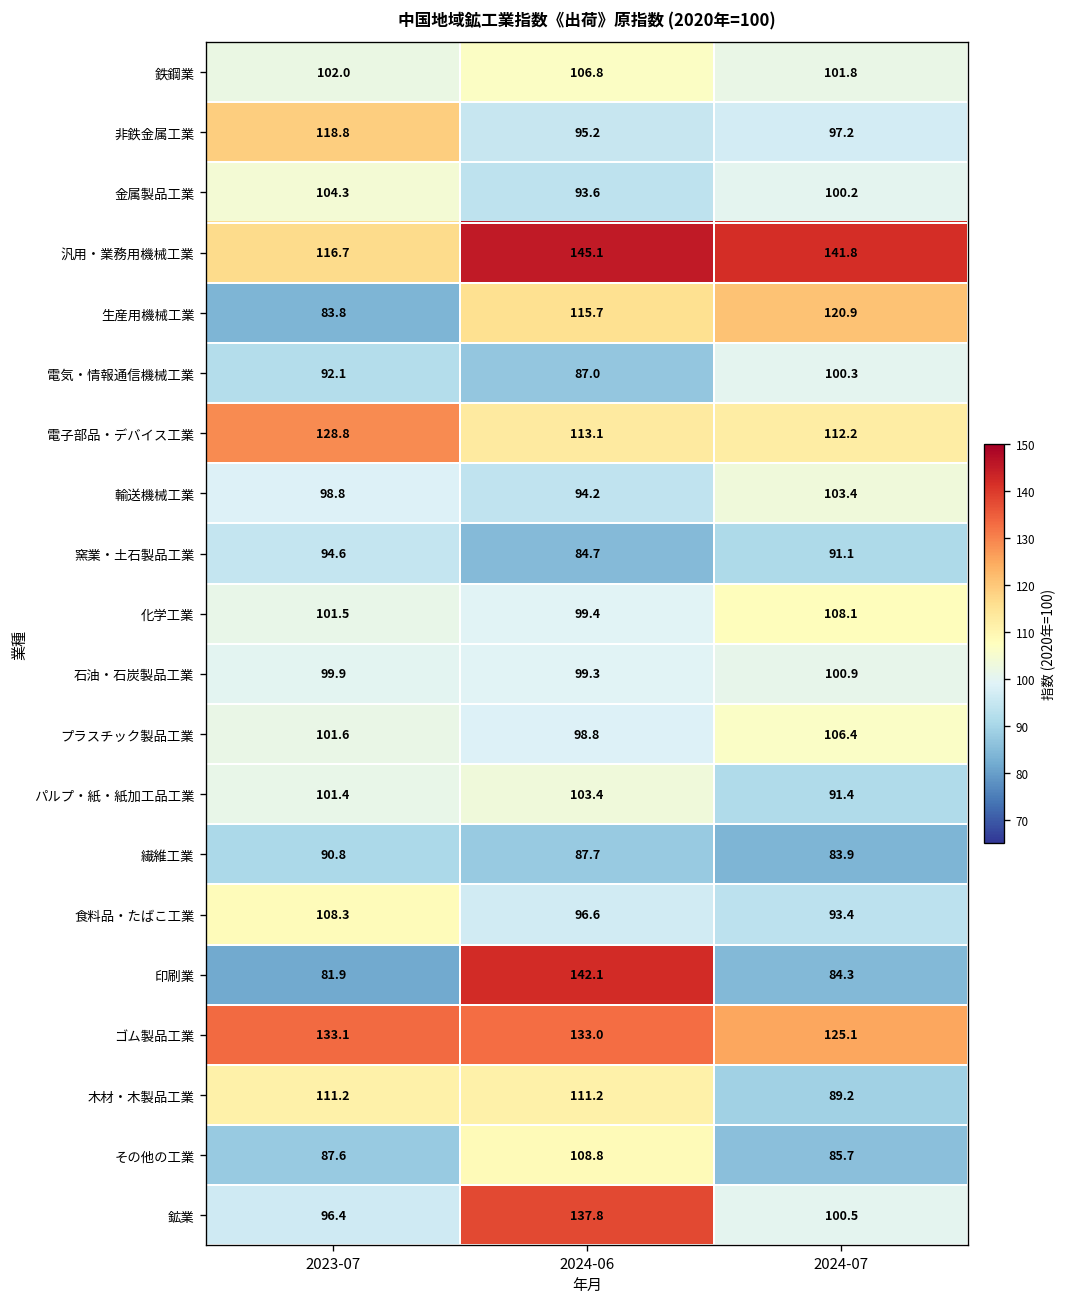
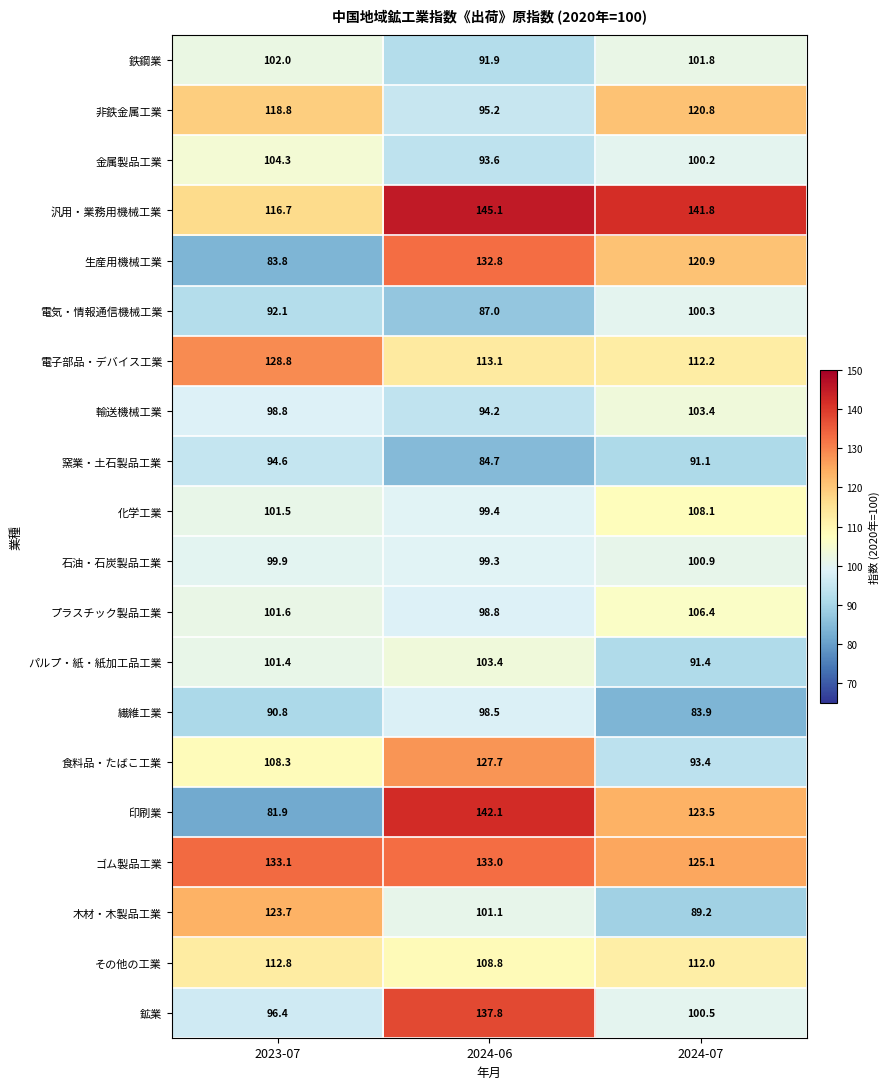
鉄鋼業, 2024-06: 106.8 -> 91.9
非鉄金属工業, 2024-07: 97.2 -> 120.8
生産用機械工業, 2024-06: 115.7 -> 132.8
繊維工業, 2024-06: 87.7 -> 98.5
食料品・たばこ工業, 2024-06: 96.6 -> 127.7
印刷業, 2024-07: 84.3 -> 123.5
木材・木製品工業, 2023-07: 111.2 -> 123.7
木材・木製品工業, 2024-06: 111.2 -> 101.1
その他の工業, 2023-07: 87.6 -> 112.8
その他の工業, 2024-07: 85.7 -> 112.0
